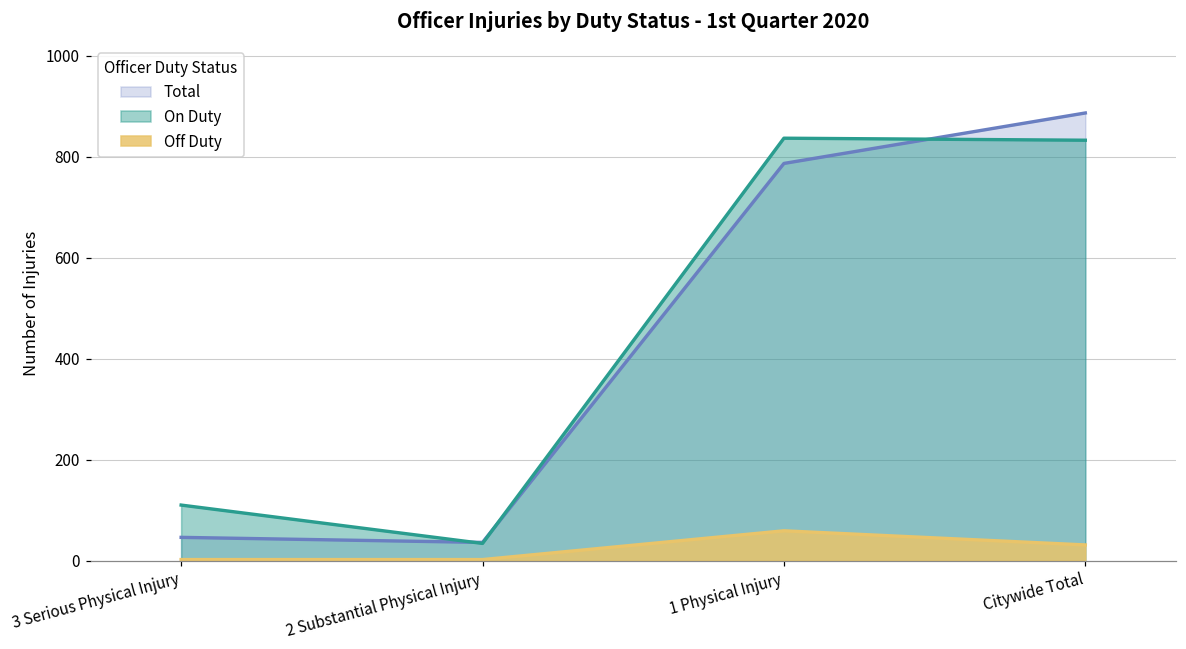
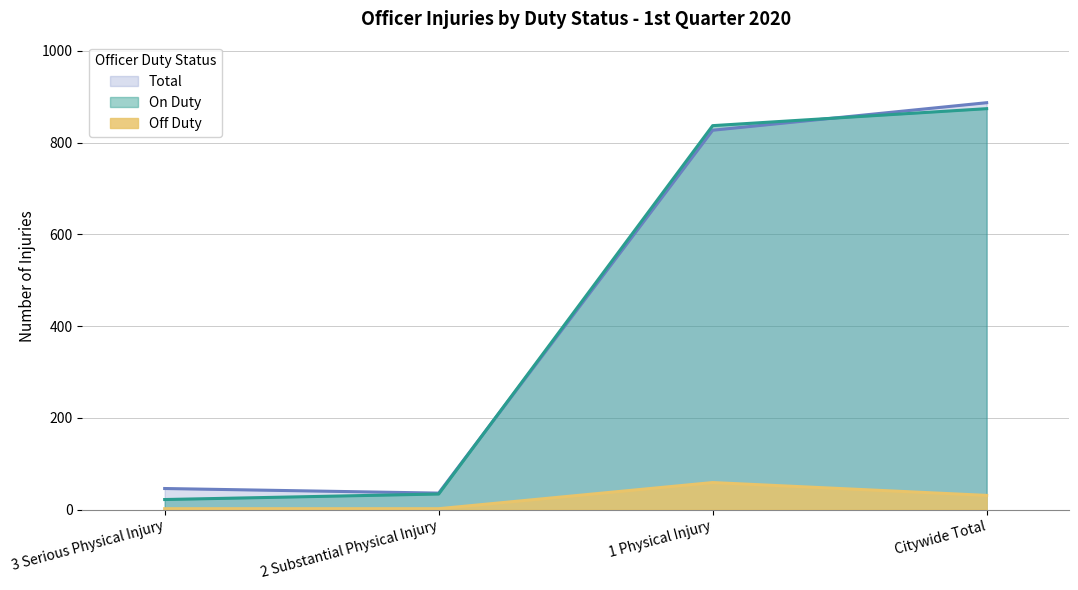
On Duty, 3 Serious Physical Injury: 110 -> 20
Total, 1 Physical Injury: 790 -> 830
On Duty, Citywide Total: 830 -> 870
